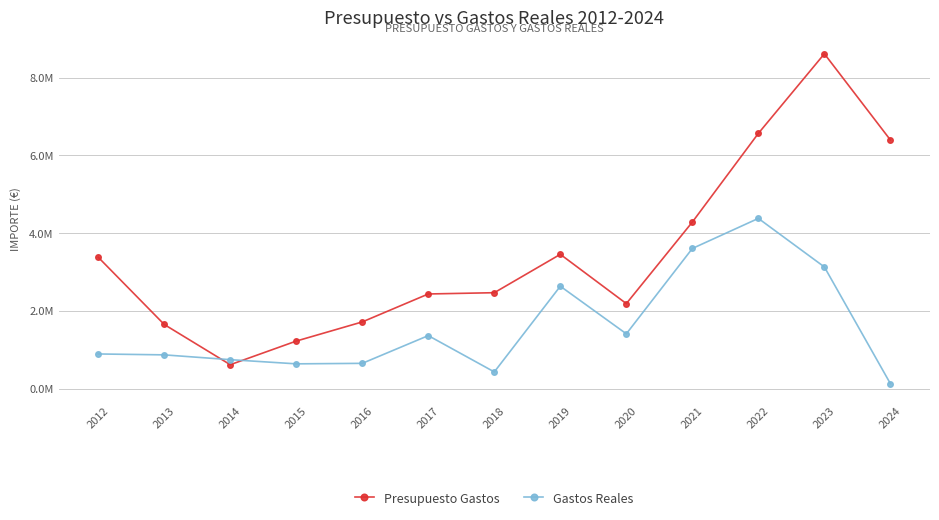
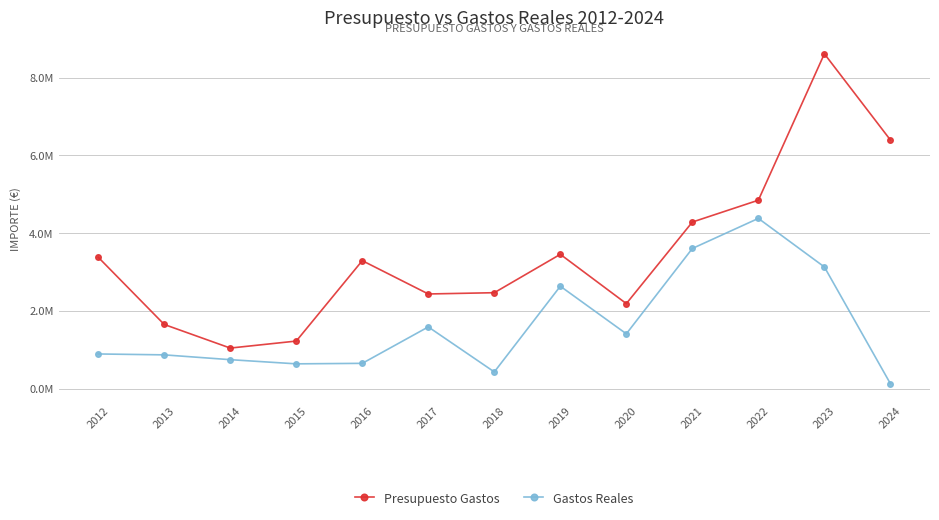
Presupuesto Gastos, 2014: 600000 -> 1000000
Presupuesto Gastos, 2016: 1700000 -> 3300000
Gastos Reales, 2017: 1400000 -> 1600000
Presupuesto Gastos, 2022: 6600000 -> 4800000
